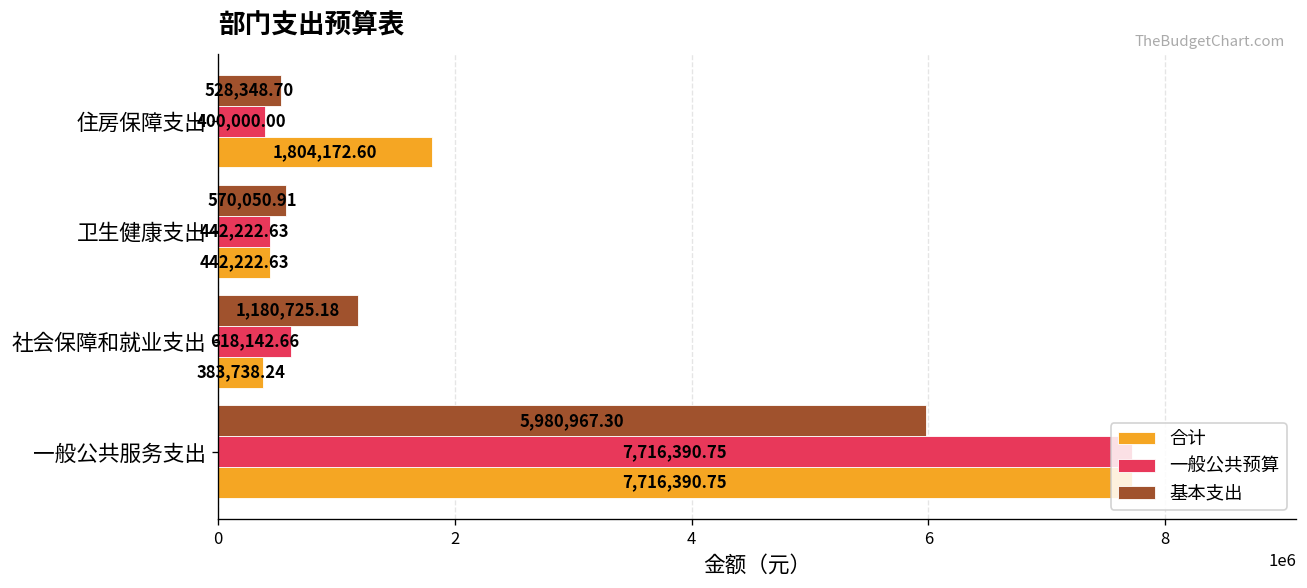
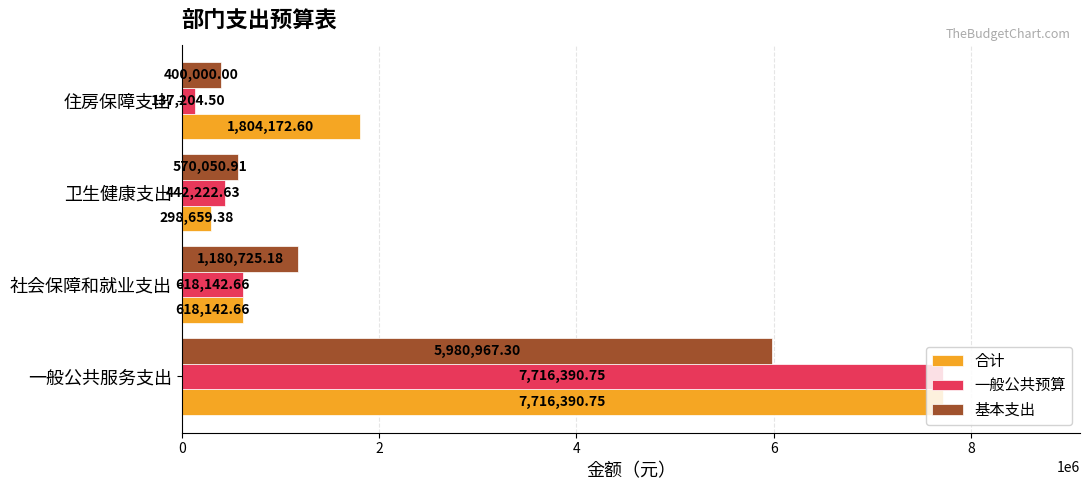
基本支出, 住房保障支出: 528,348.70 -> 400,000.00
一般公共预算, 住房保障支出: 400,000.00 -> 137,204.50
合计, 卫生健康支出: 442,222.63 -> 298,659.38
合计, 社会保障和就业支出: 383,738.24 -> 618,142.66
